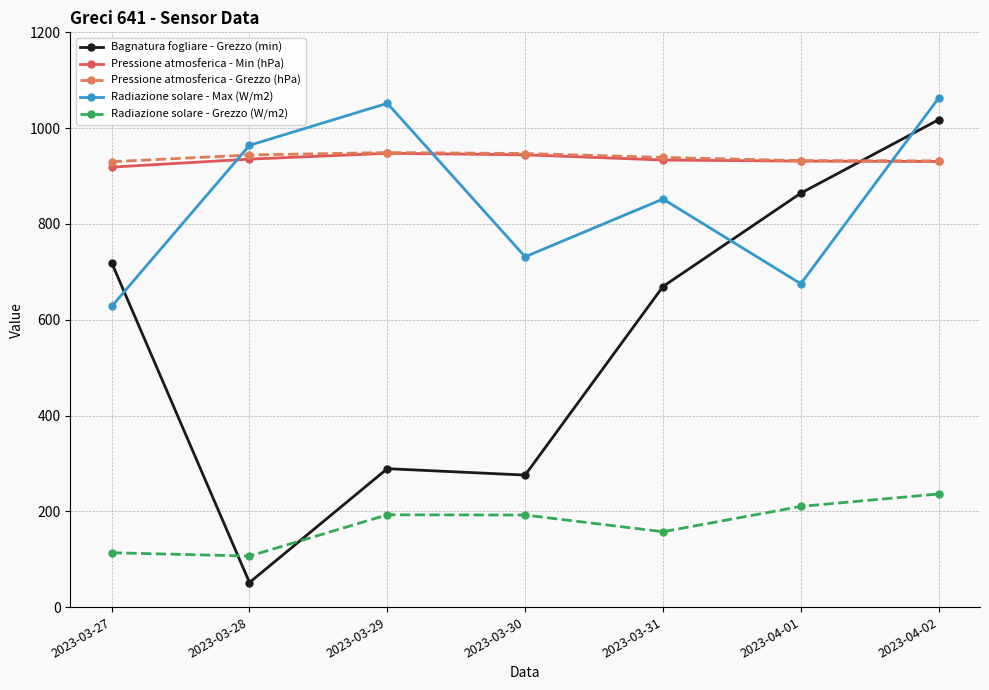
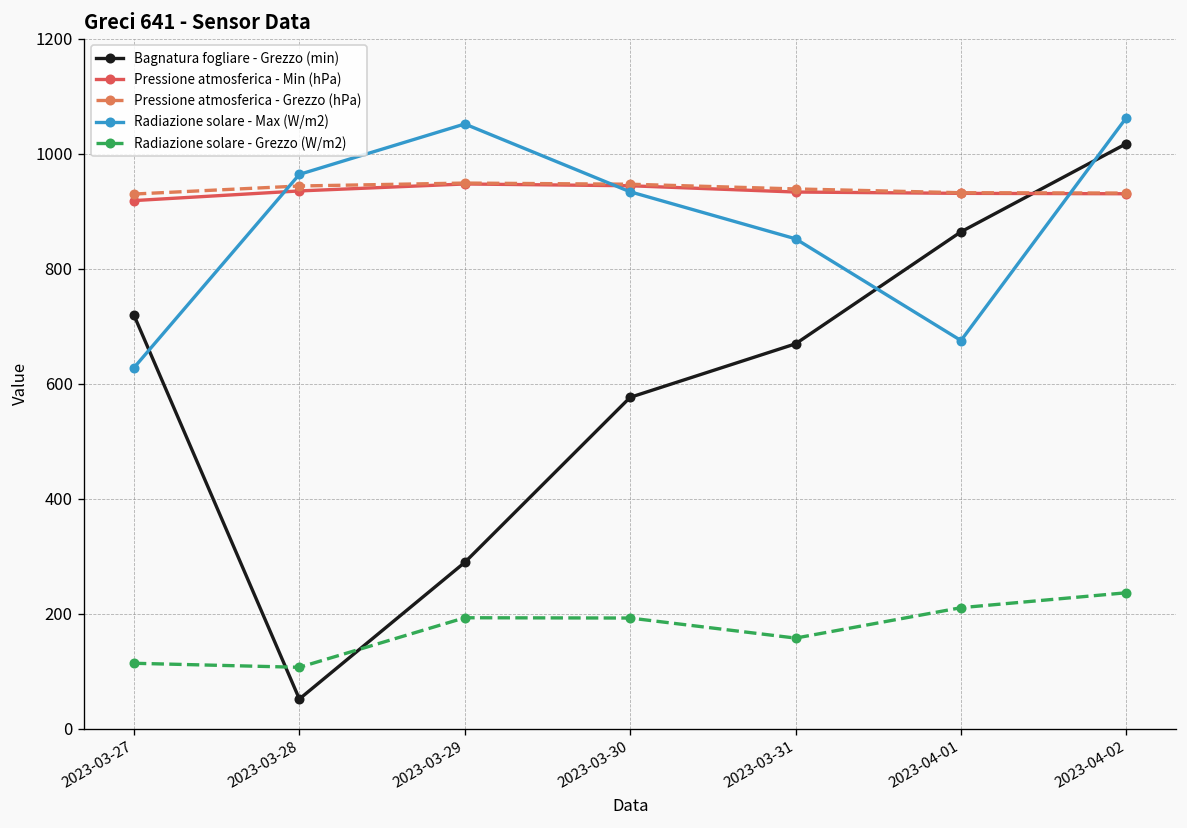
Bagnatura fogliare - Grezzo (min), 2023-03-30: 280 -> 580
Radiazione solare - Max (W/m2), 2023-03-30: 730 -> 930
